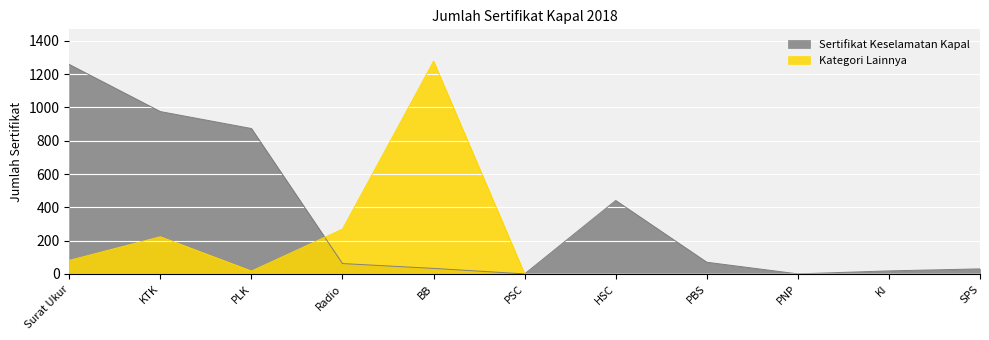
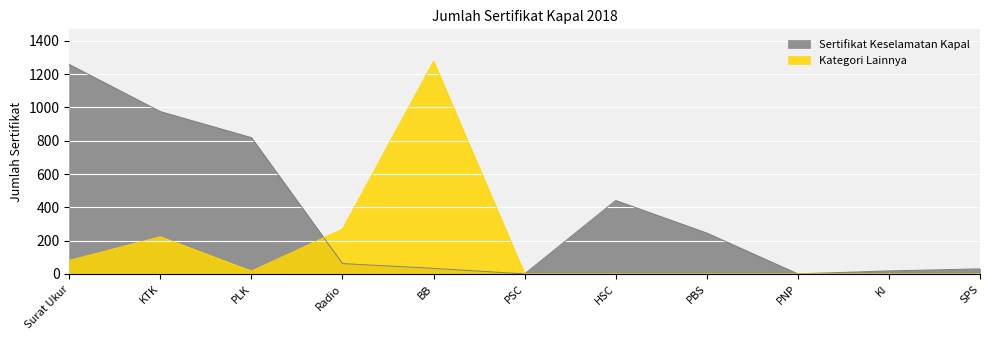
Sertifikat Keselamatan Kapal, PLK: 870 -> 820
Sertifikat Keselamatan Kapal, PBS: 70 -> 250
